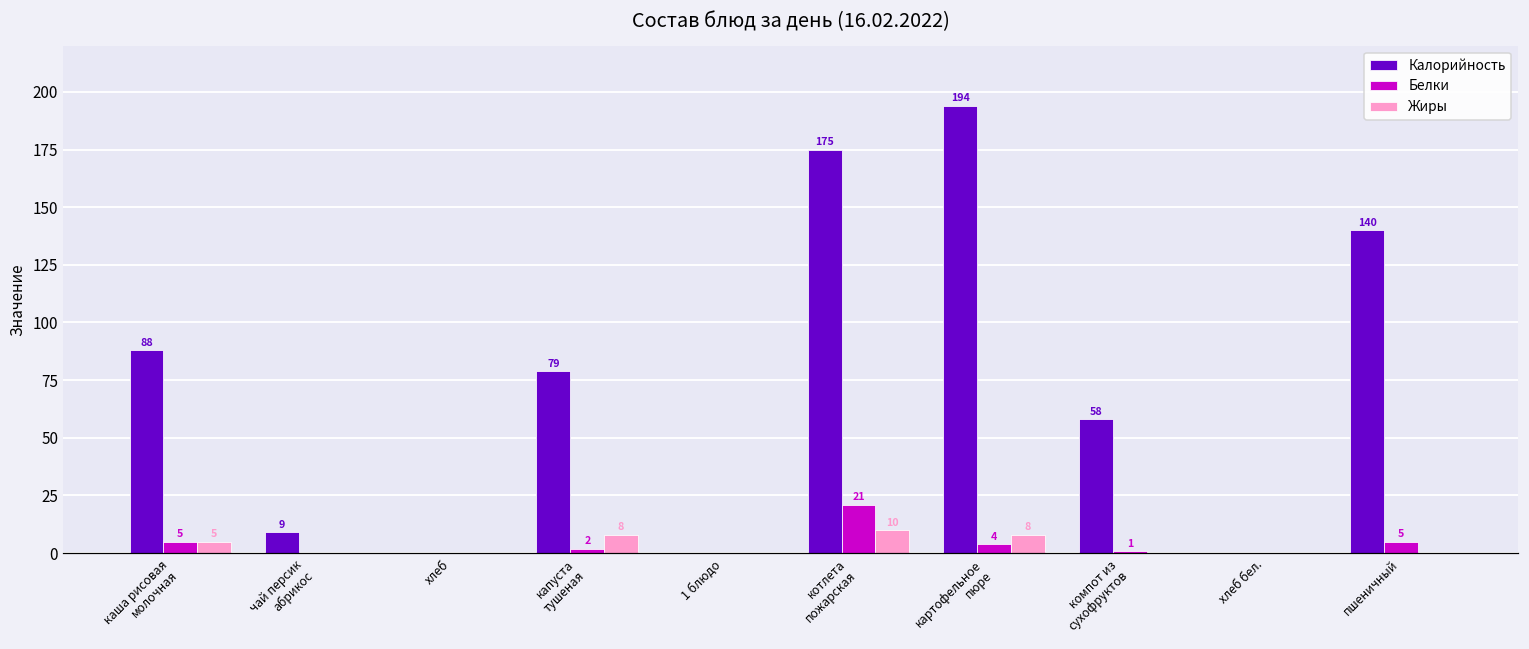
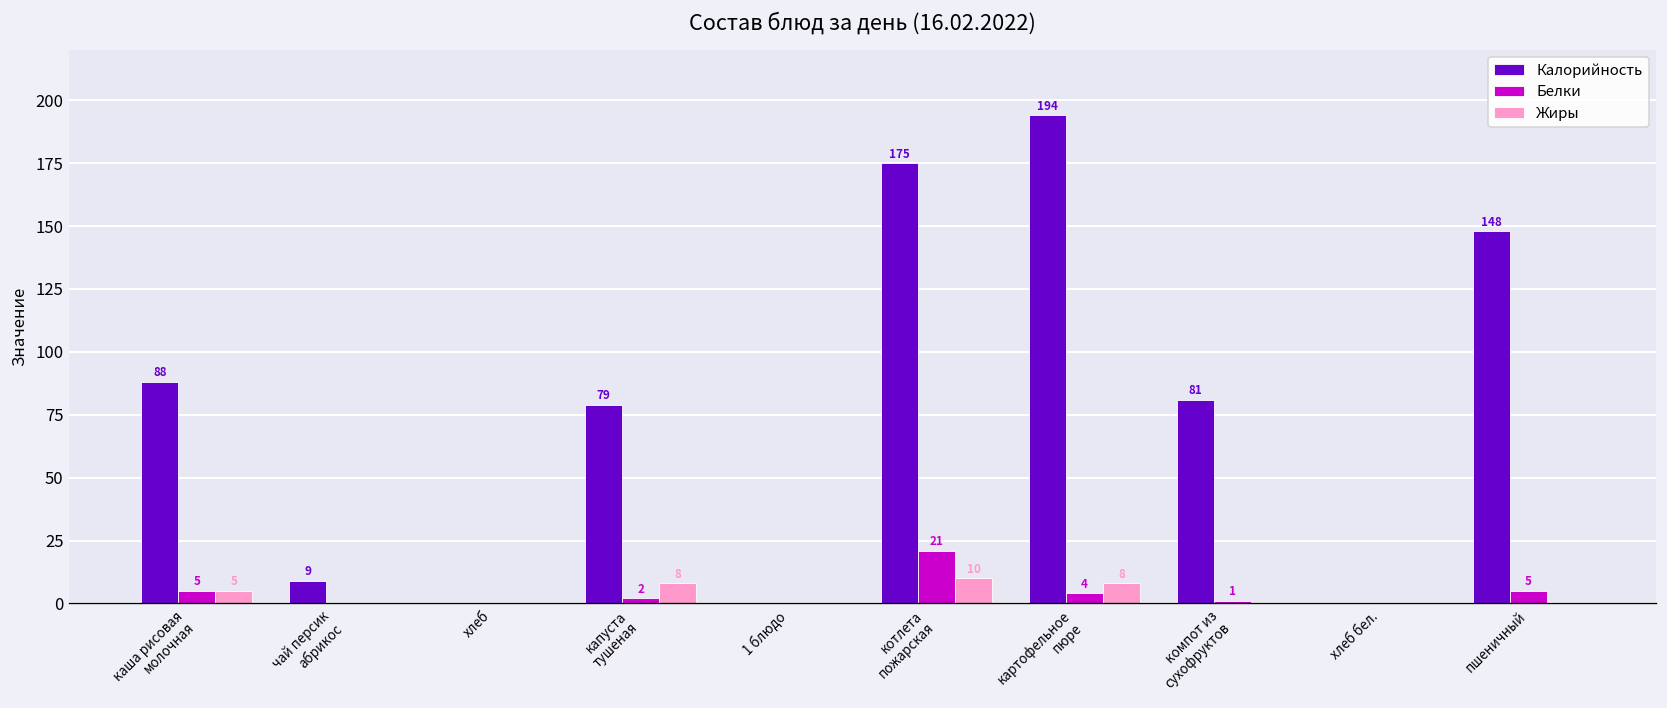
Калорийность, компот из сухофруктов: 58 -> 81
Калорийность, пшеничный: 140 -> 148
